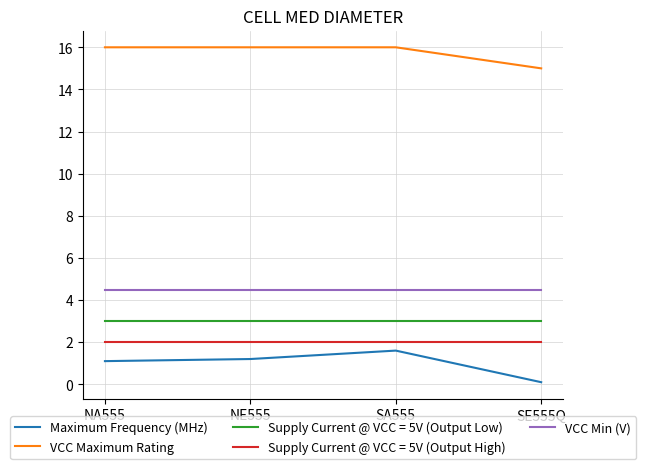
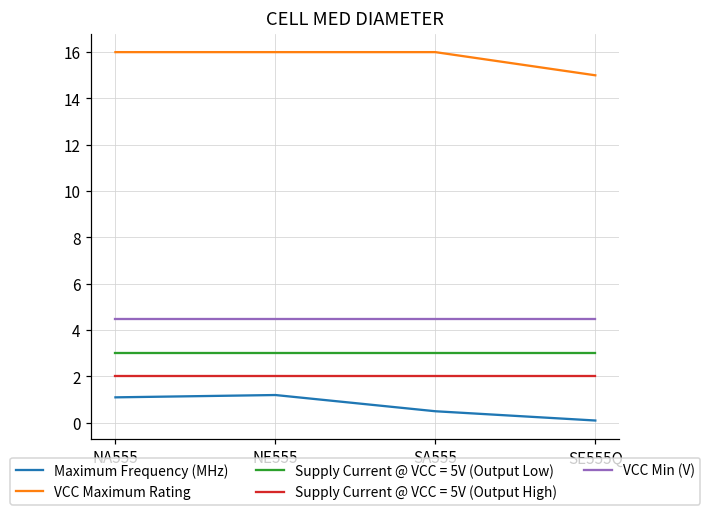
Maximum Frequency (MHz), SA555: 1.6 -> 0.5
